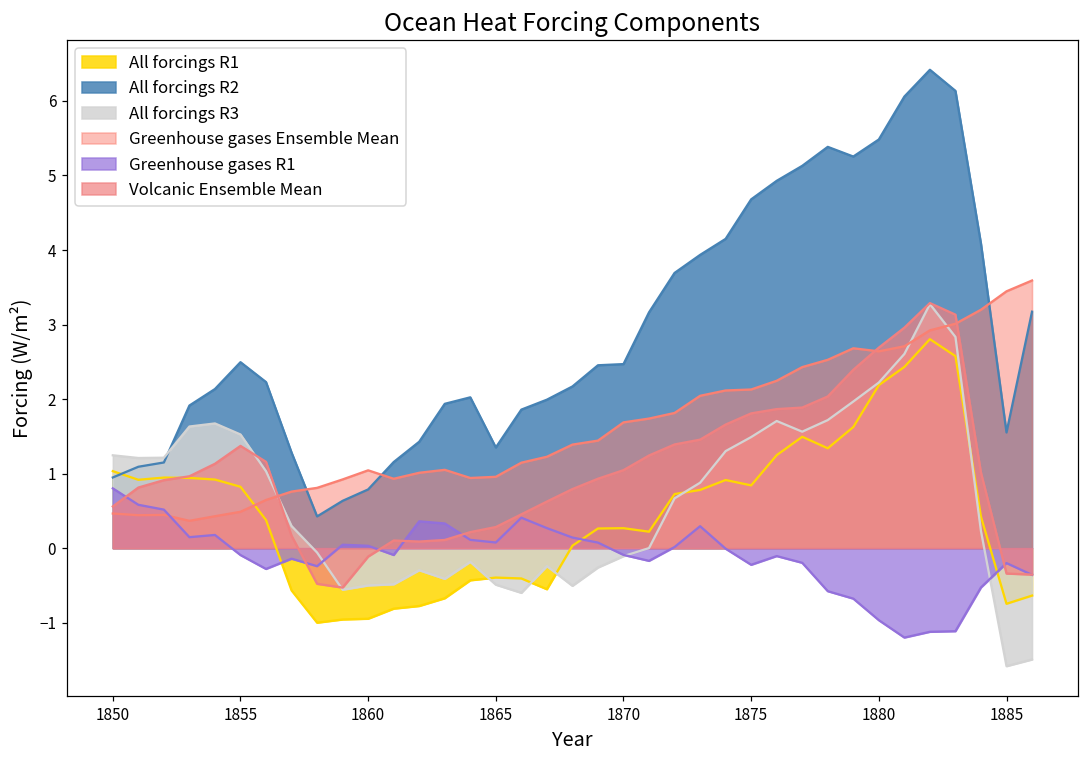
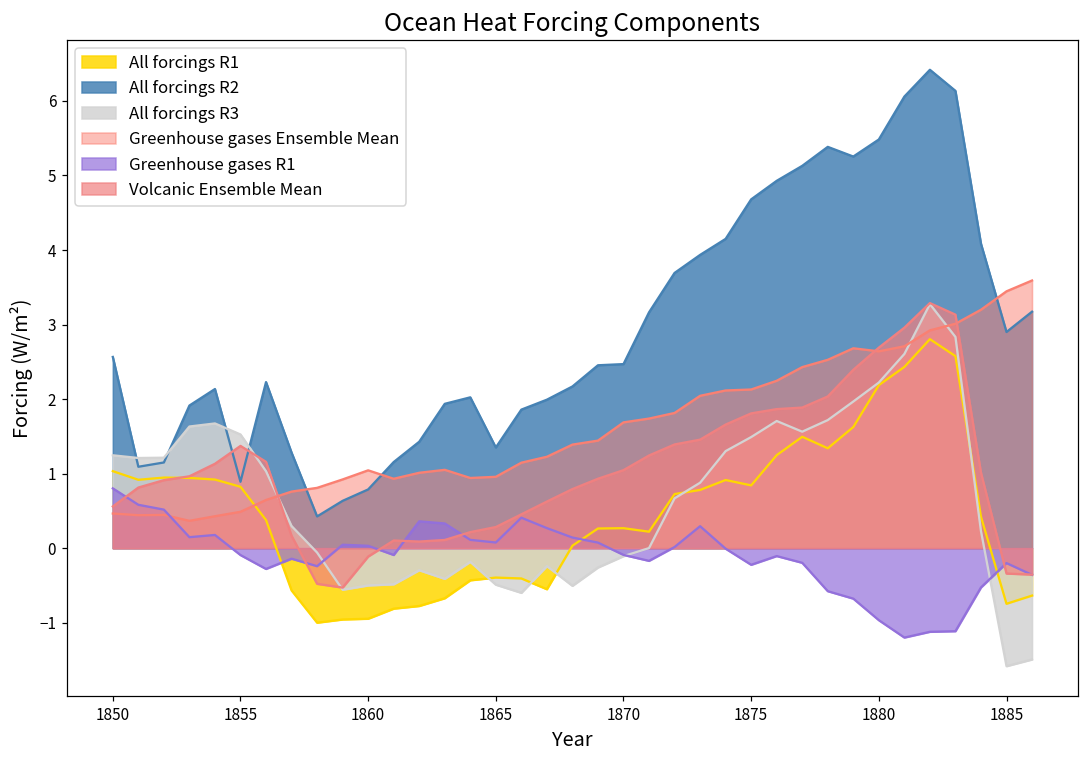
All forcings R2, 1850: 0.9 -> 2.6
All forcings R2, 1855: 2.5 -> 0.9
All forcings R2, 1885: 1.6 -> 2.9
